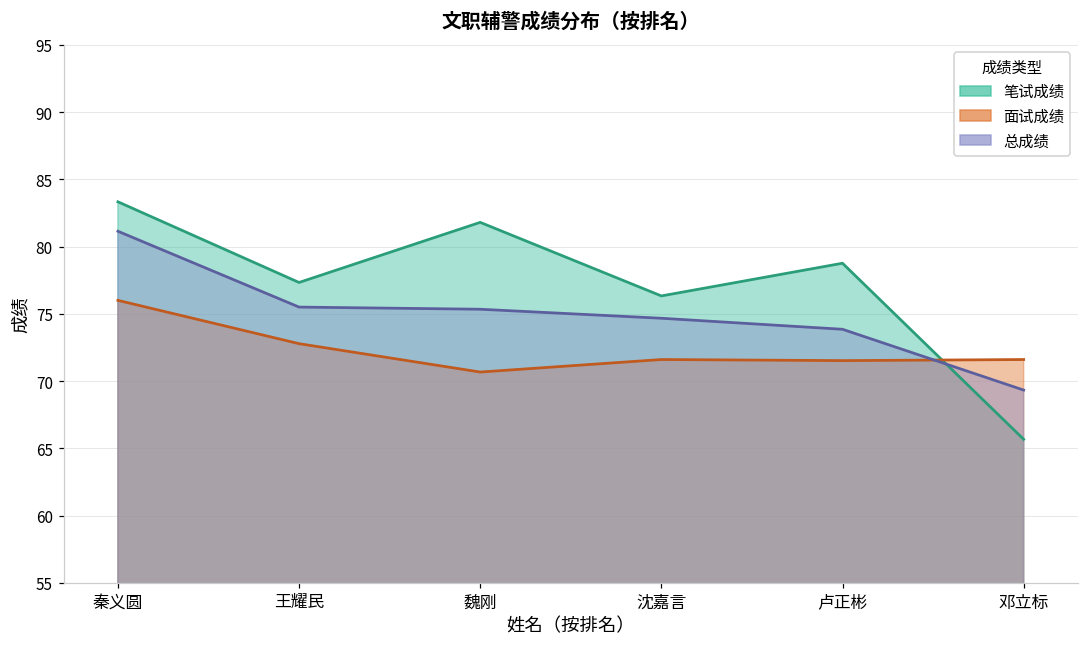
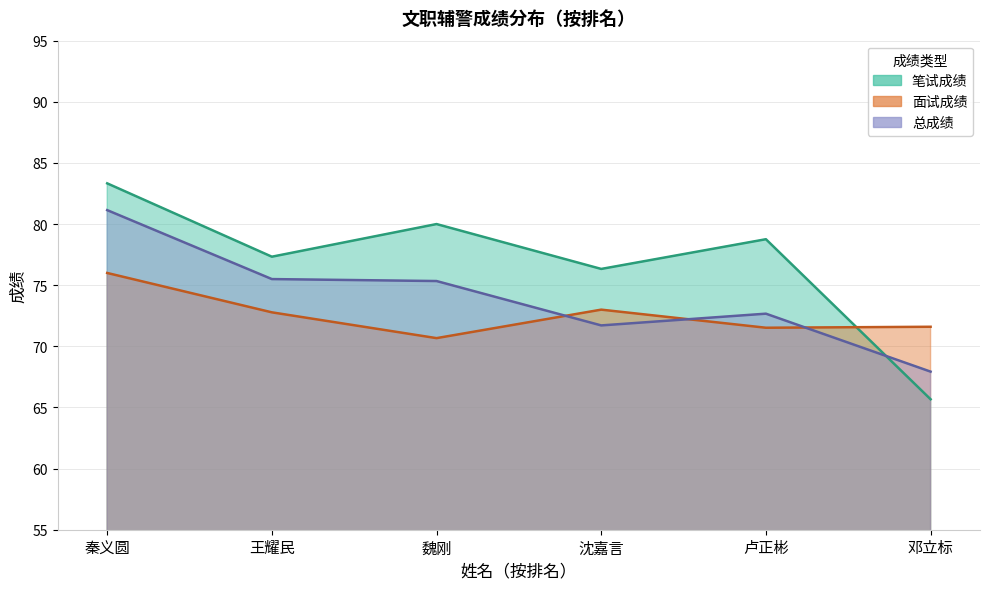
笔试成绩, 魏刚: 81.8 -> 80.0
面试成绩, 沈嘉言: 71.6 -> 73.0
总成绩, 沈嘉言: 74.7 -> 71.7
总成绩, 卢正彬: 73.9 -> 72.7
总成绩, 邓立标: 69.3 -> 67.9
